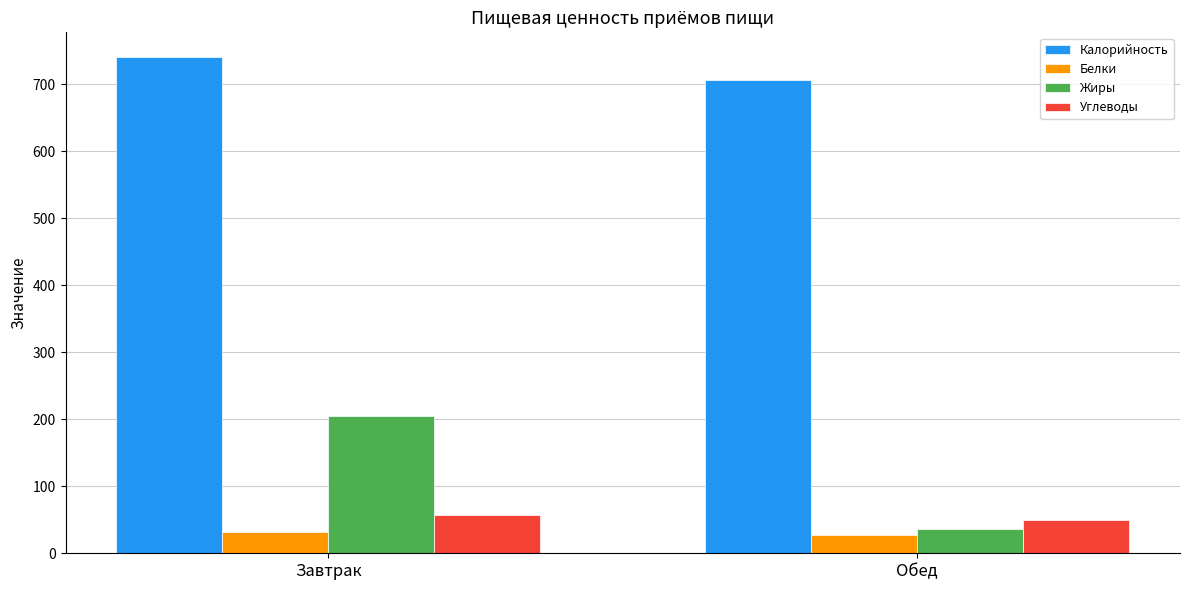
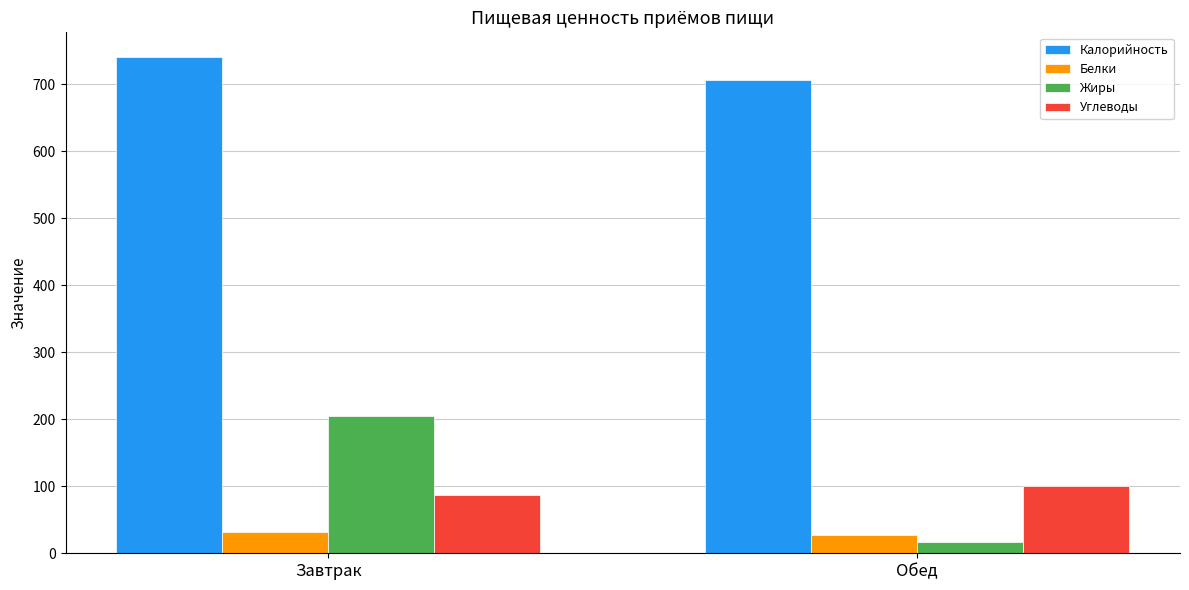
Углеводы, Завтрак: 60 -> 90
Жиры, Обед: 40 -> 20
Углеводы, Обед: 50 -> 100
